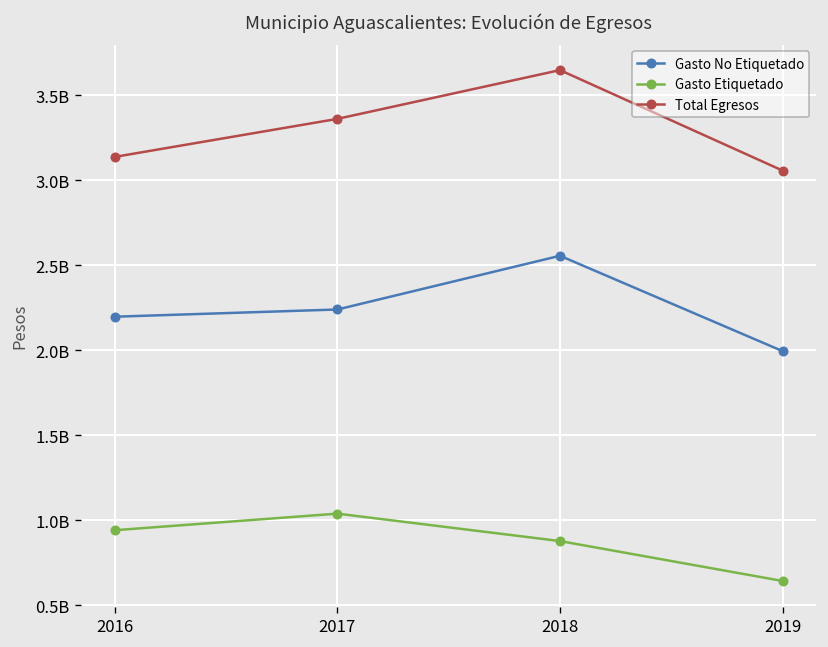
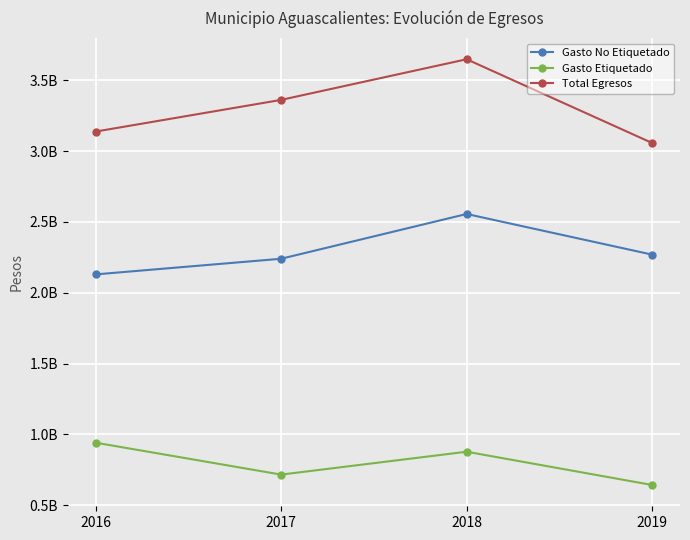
Gasto No Etiquetado, 2016: 2200000000 -> 2130000000
Gasto Etiquetado, 2017: 1040000000 -> 720000000
Gasto No Etiquetado, 2019: 2000000000 -> 2270000000
